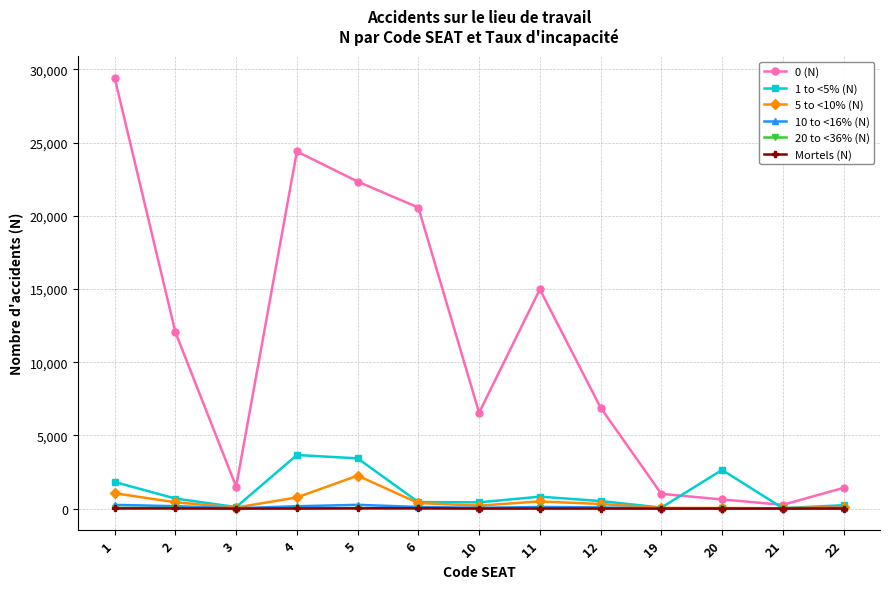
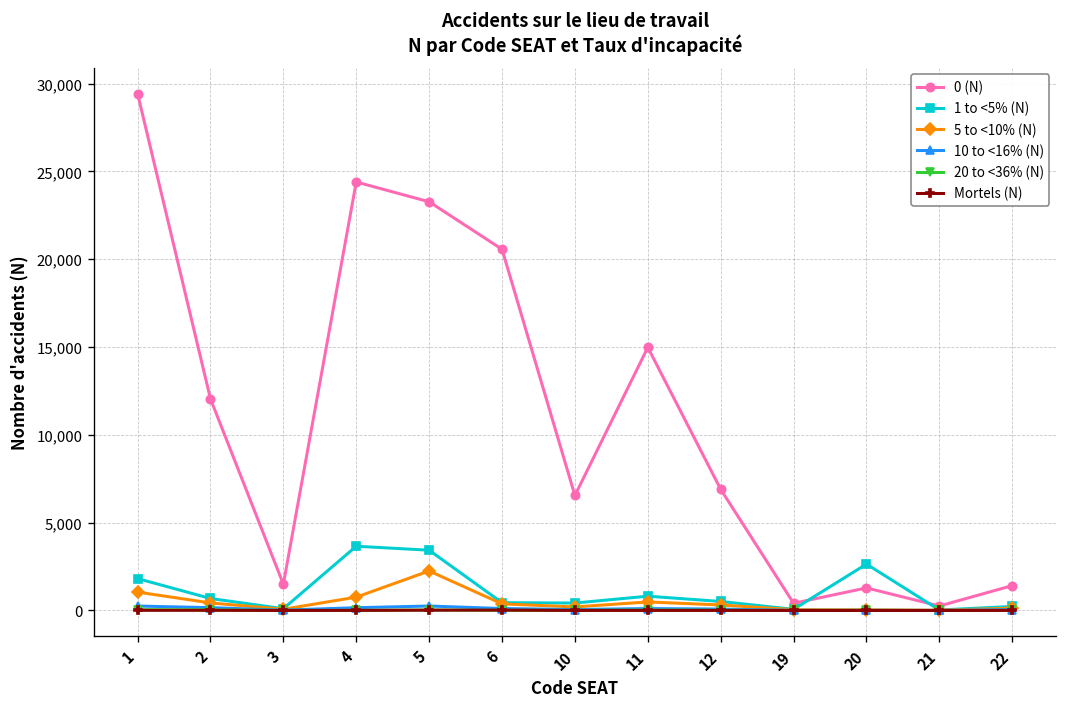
0 (N), 5: 22,300 -> 23,300
0 (N), 19: 1,000 -> 400
0 (N), 20: 600 -> 1,300
